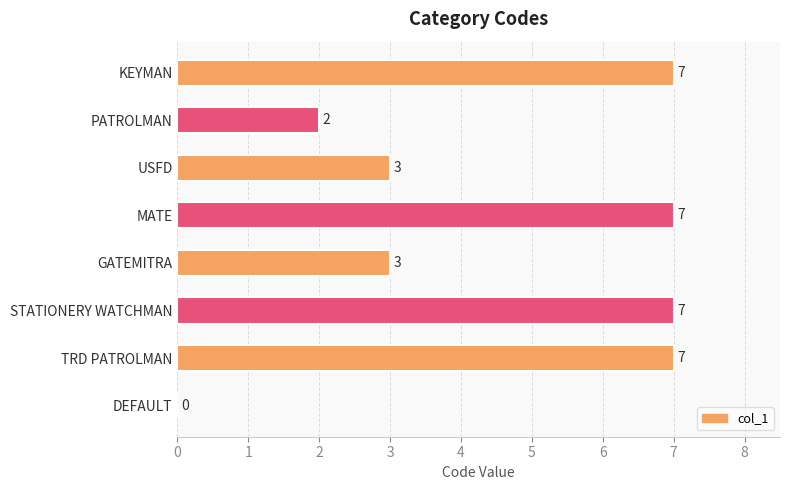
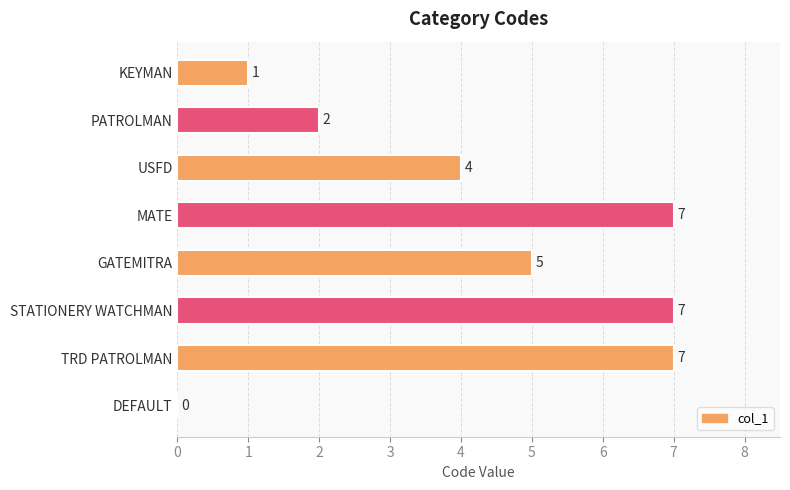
KEYMAN: 7 -> 1
USFD: 3 -> 4
GATEMITRA: 3 -> 5
